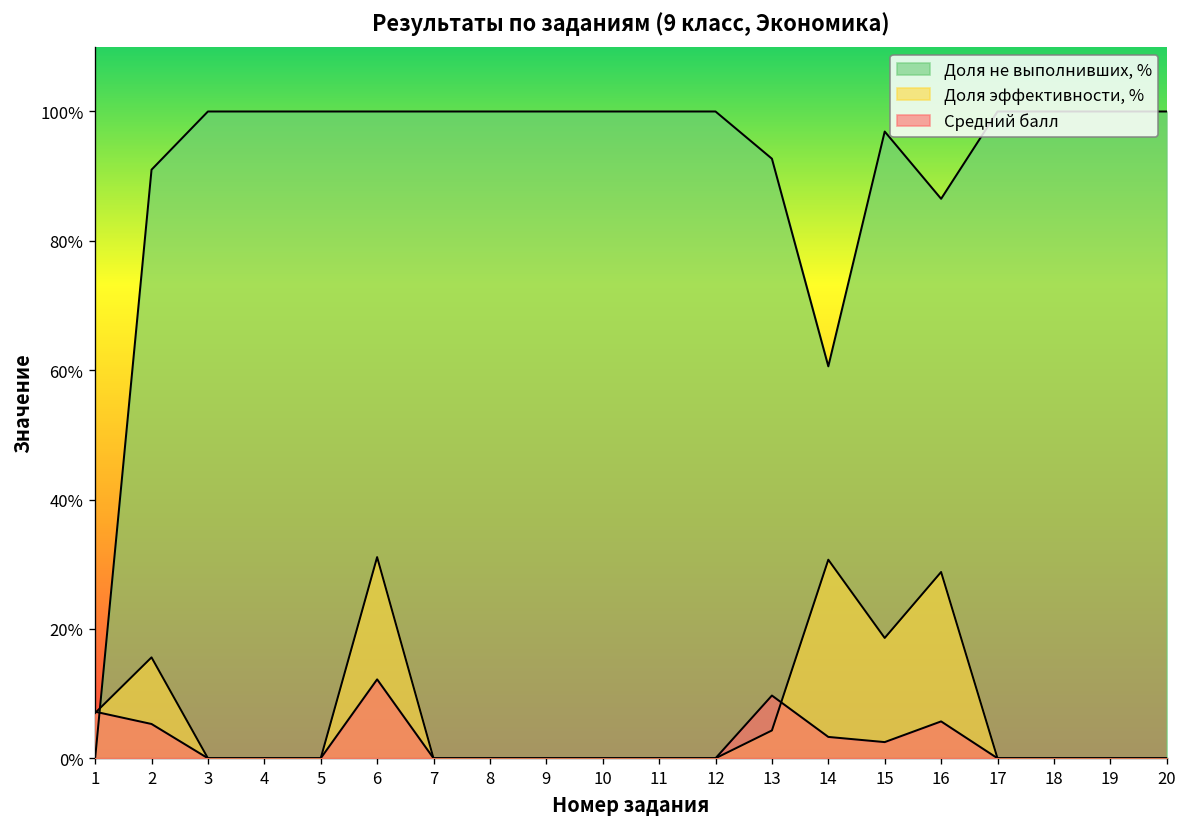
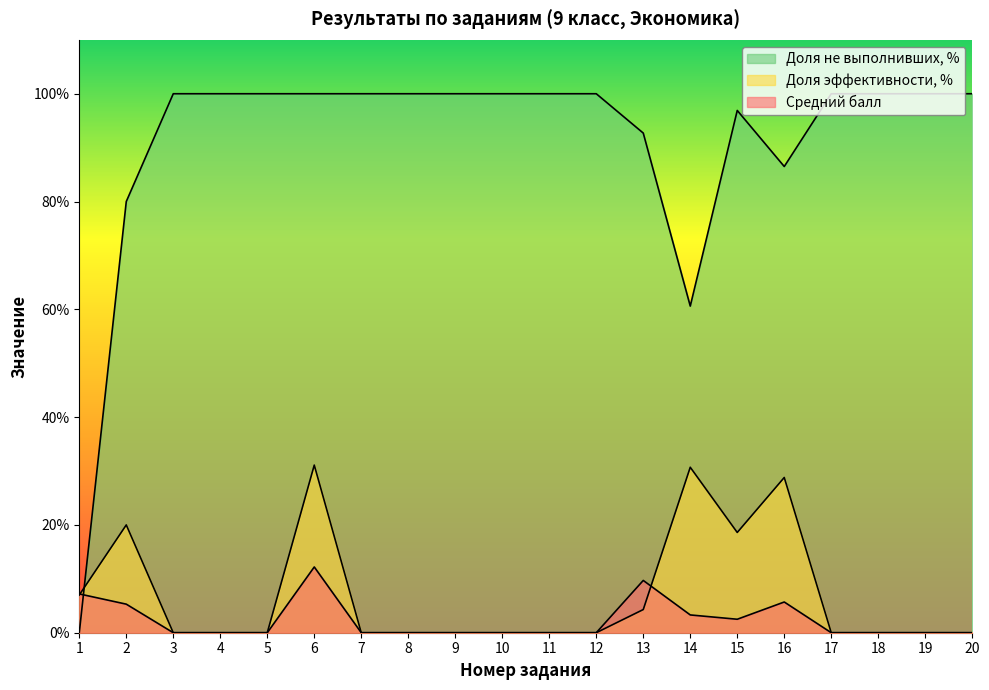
Доля не выполнивших, %, 2: 91% -> 80%
Доля эффективности, %, 2: 16% -> 20%
